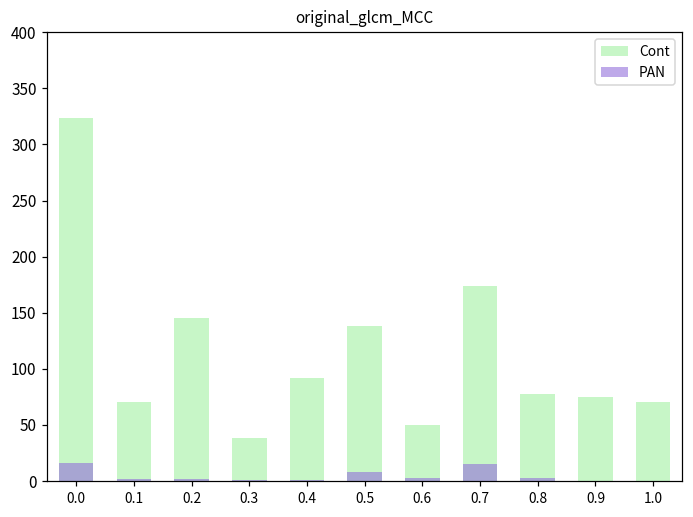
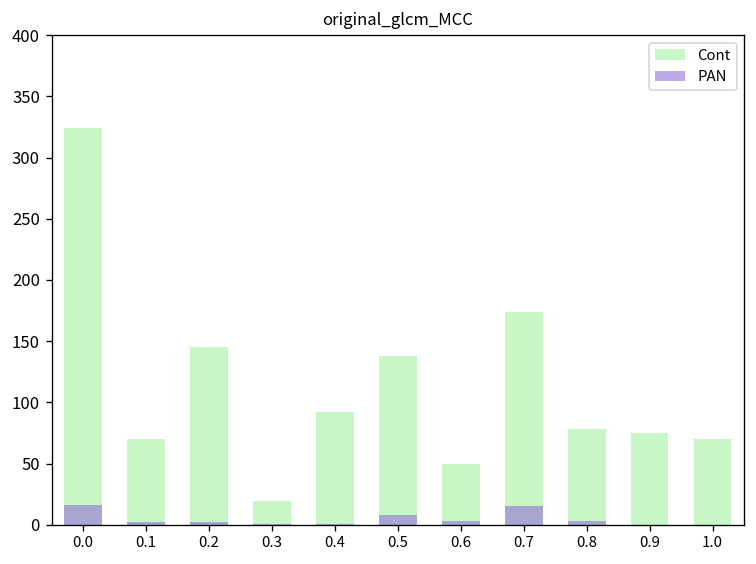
Cont, 0.3: 38 -> 19
